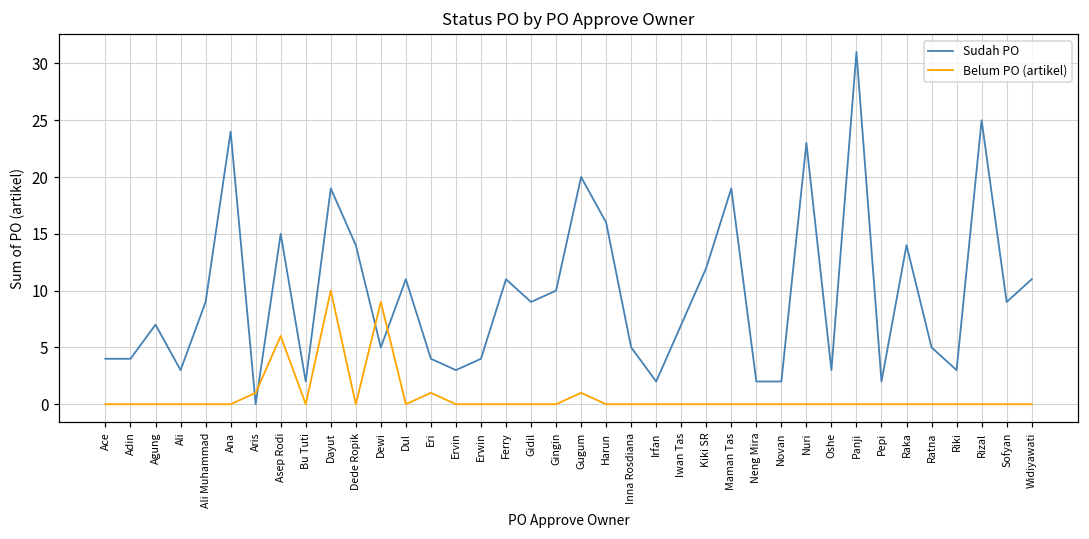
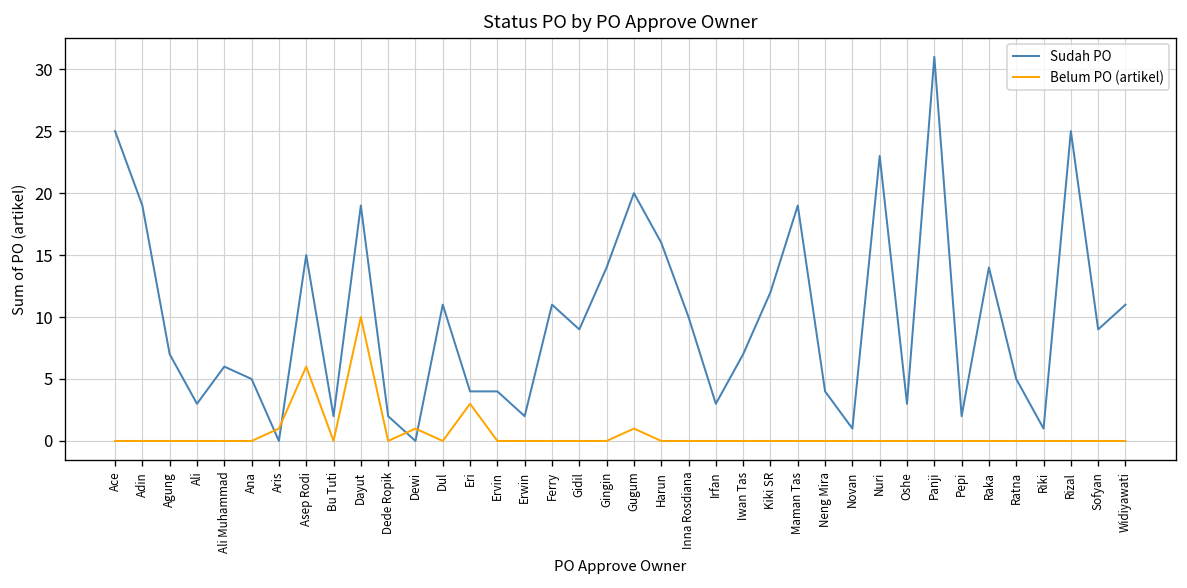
Sudah PO, Ace: 4 -> 25
Sudah PO, Adin: 4 -> 19
Sudah PO, Ali Muhammad: 9 -> 6
Sudah PO, Ana: 24 -> 5
Sudah PO, Dede Ropik: 14 -> 2
Sudah PO, Dewi: 5 -> 0
Belum PO (artikel), Dewi: 9 -> 1
Belum PO (artikel), Eri: 1 -> 3
Sudah PO, Ervin: 3 -> 4
Sudah PO, Erwin: 4 -> 2
Sudah PO, Gingin: 10 -> 14
Sudah PO, Inna Rosdiana: 5 -> 10
Sudah PO, Irfan: 2 -> 3
Sudah PO, Neng Mira: 2 -> 4
Sudah PO, Novan: 2 -> 1
Sudah PO, Riki: 3 -> 1
